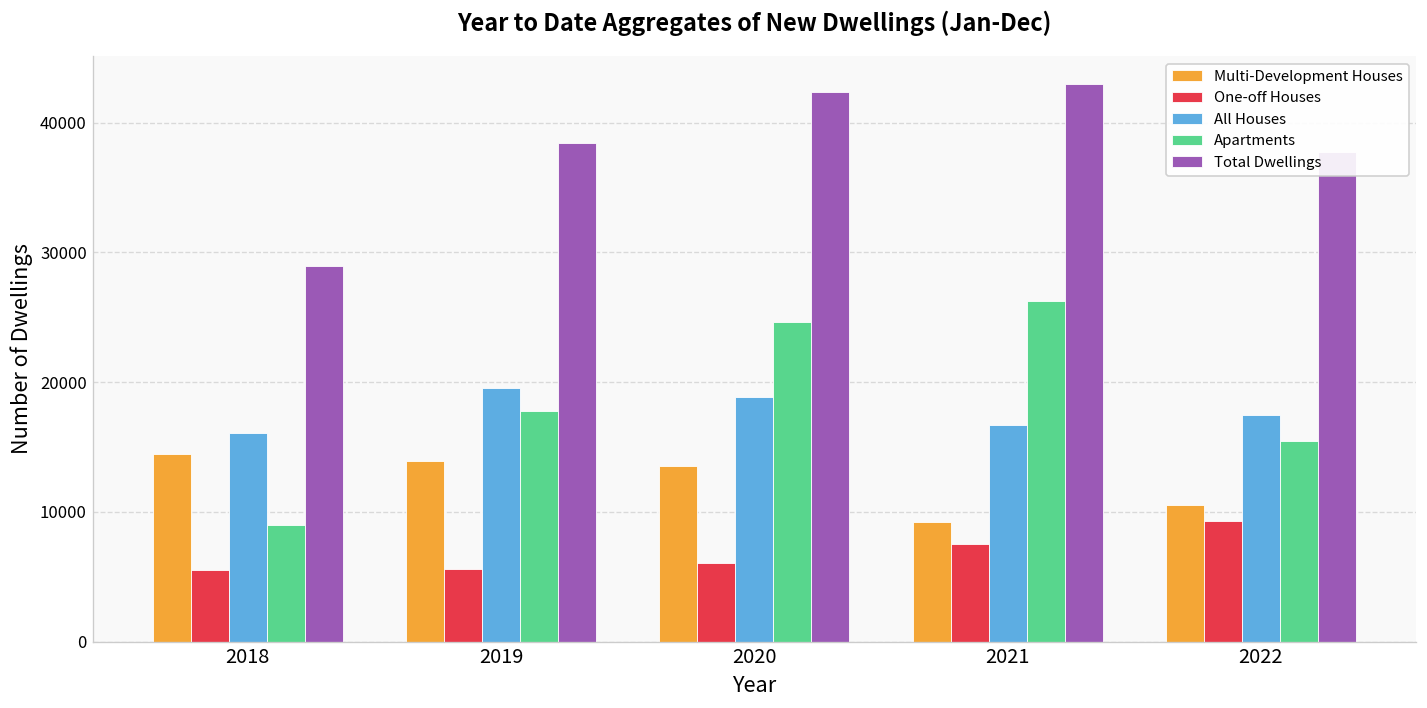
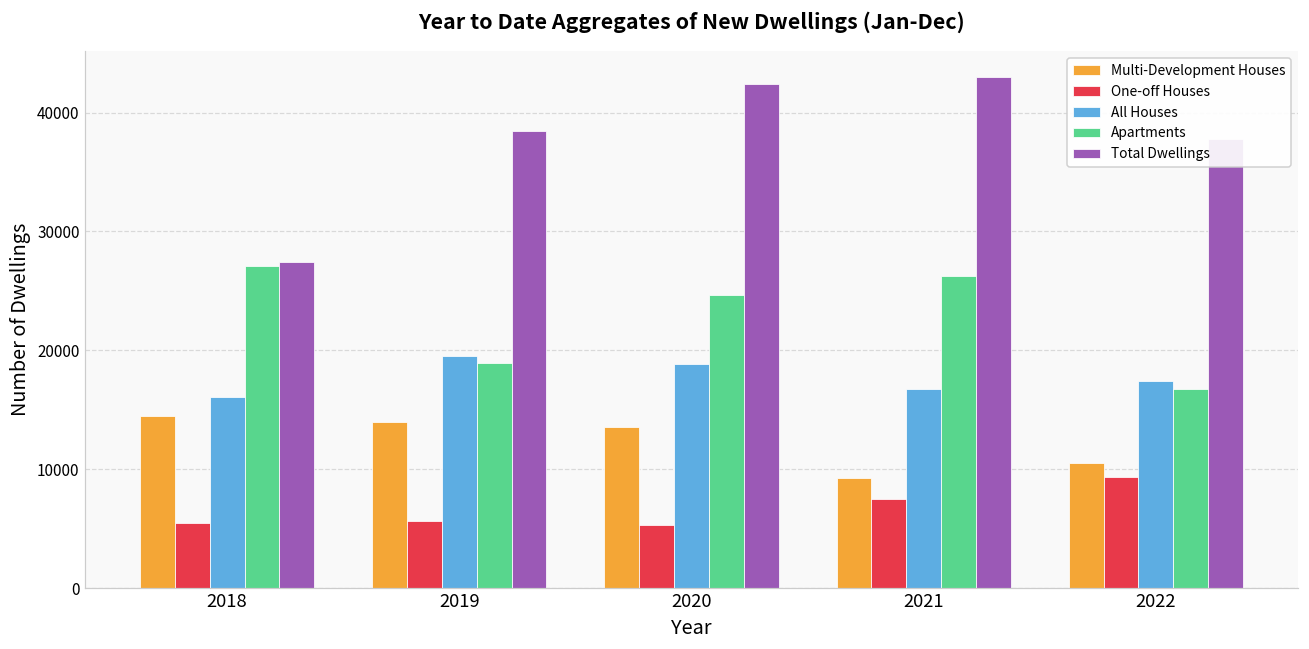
Apartments, 2018: 9000 -> 27100
Total Dwellings, 2018: 28900 -> 27400
Apartments, 2019: 17800 -> 18900
One-off Houses, 2020: 6100 -> 5300
Apartments, 2022: 15400 -> 16700
